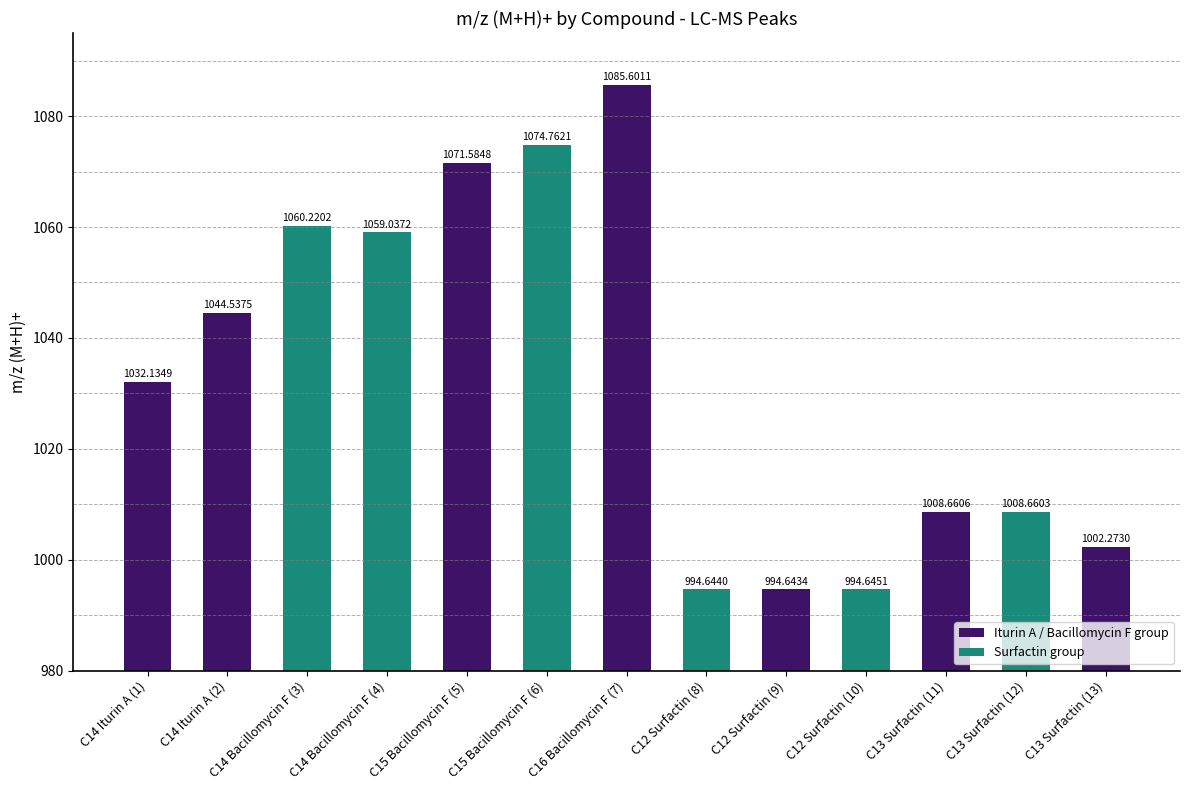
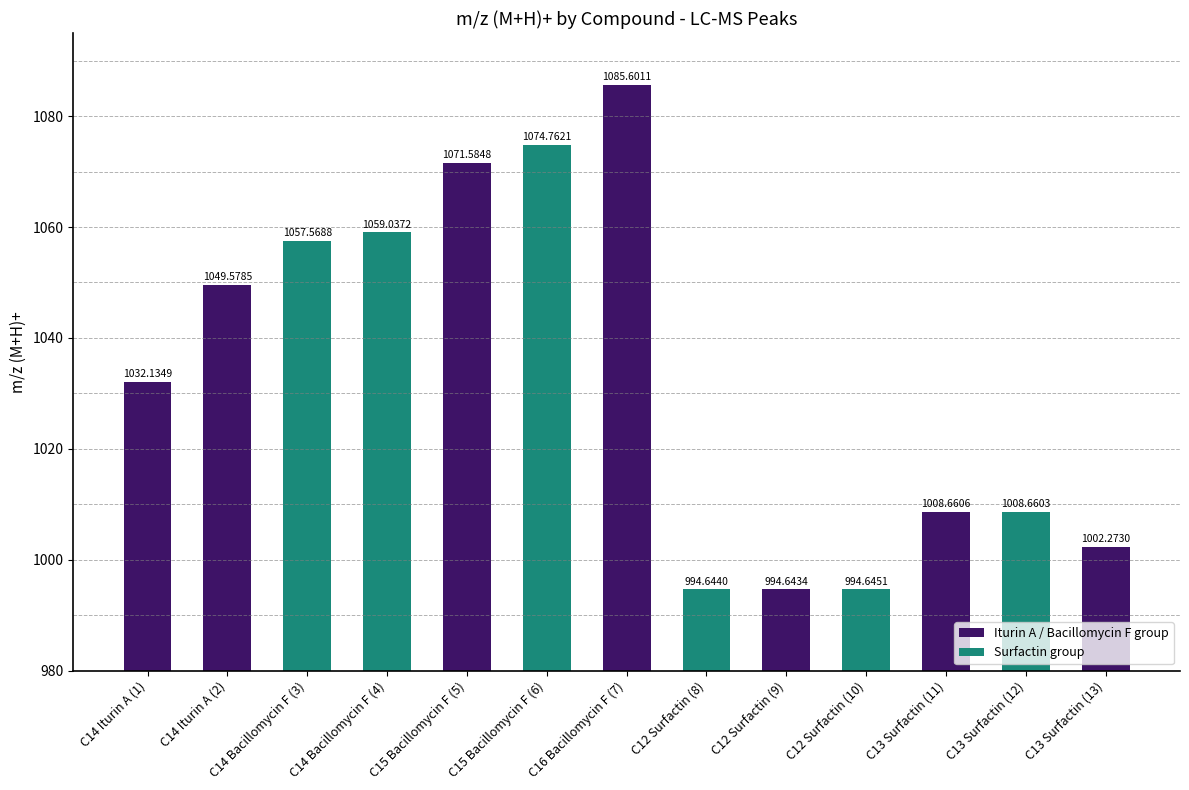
C14 Iturin A (2): 1044.5375 -> 1049.5785
C14 Bacillomycin F (3): 1060.2202 -> 1057.5688
